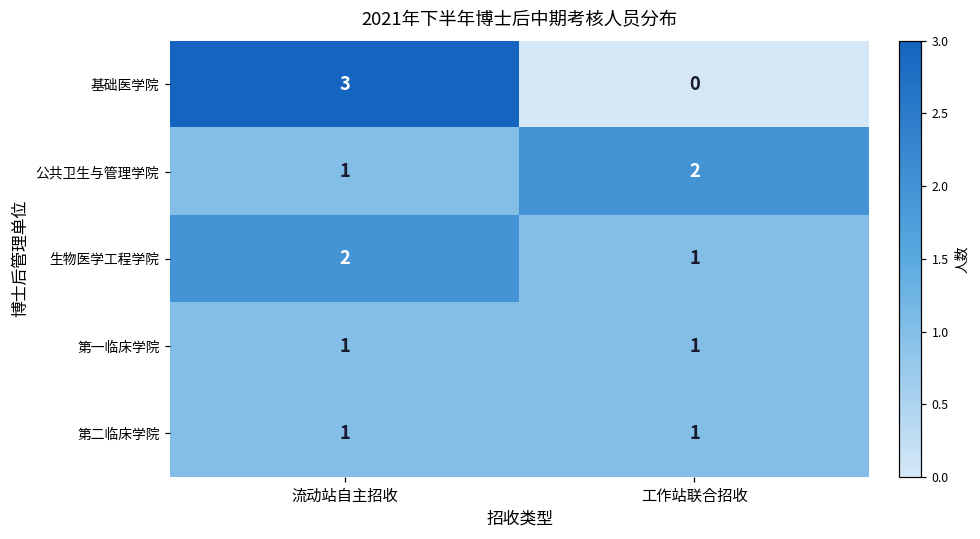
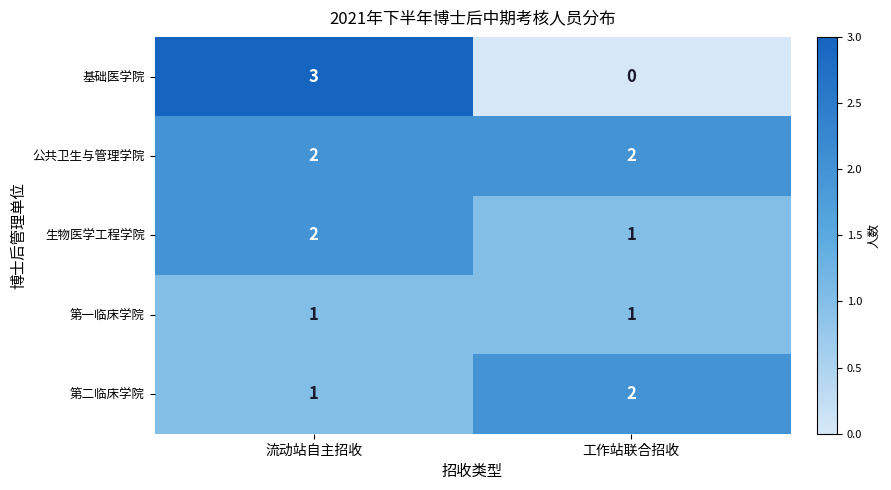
公共卫生与管理学院, 流动站自主招收: 1 -> 2
第二临床学院, 工作站联合招收: 1 -> 2
